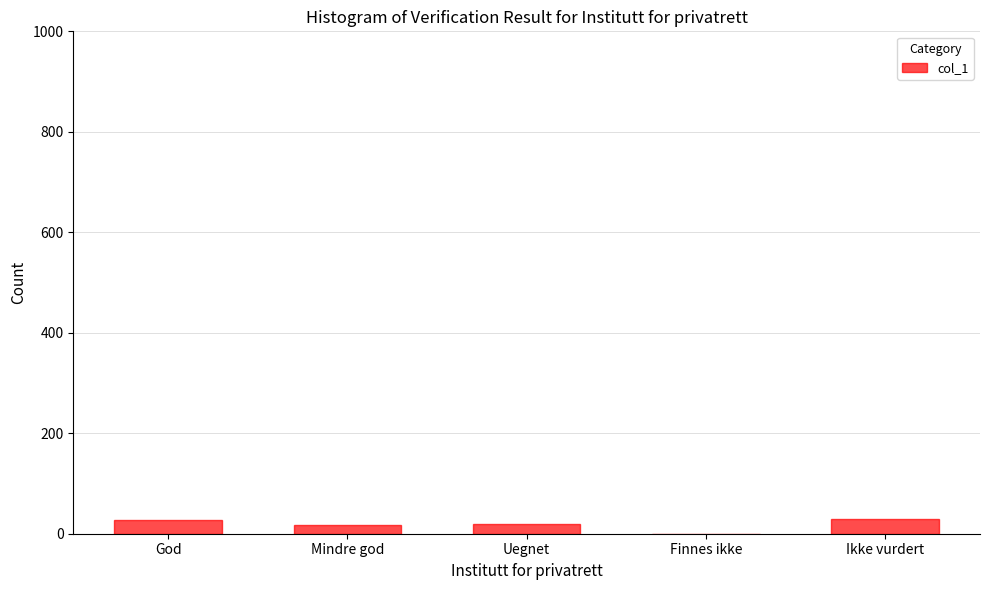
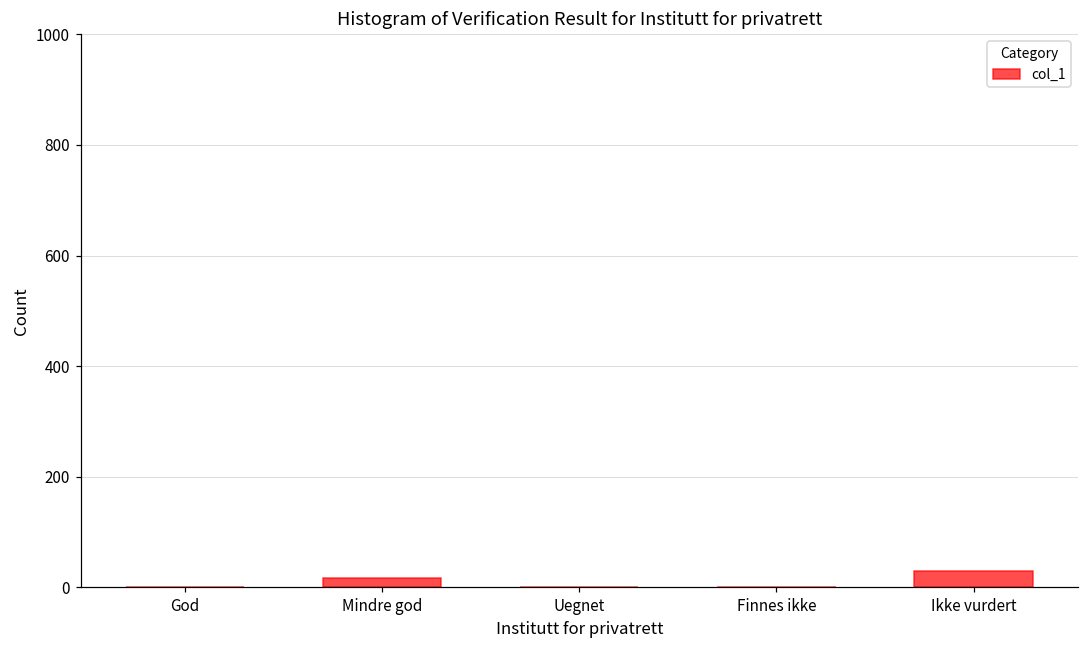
God: 30 -> 0
Uegnet: 20 -> 0
